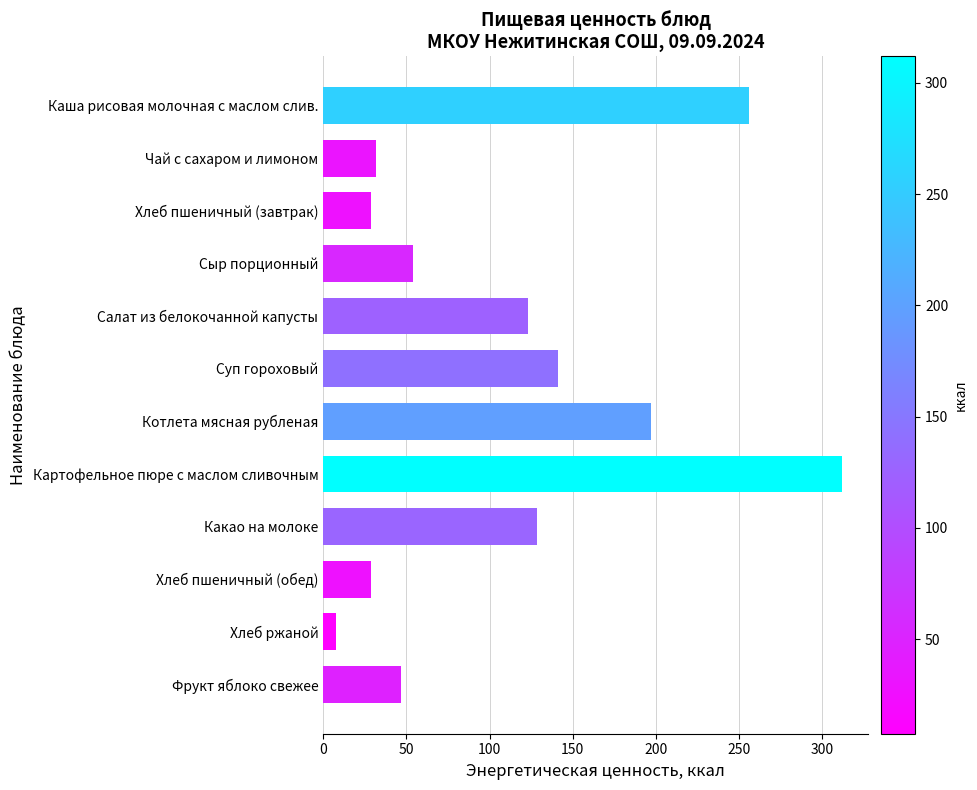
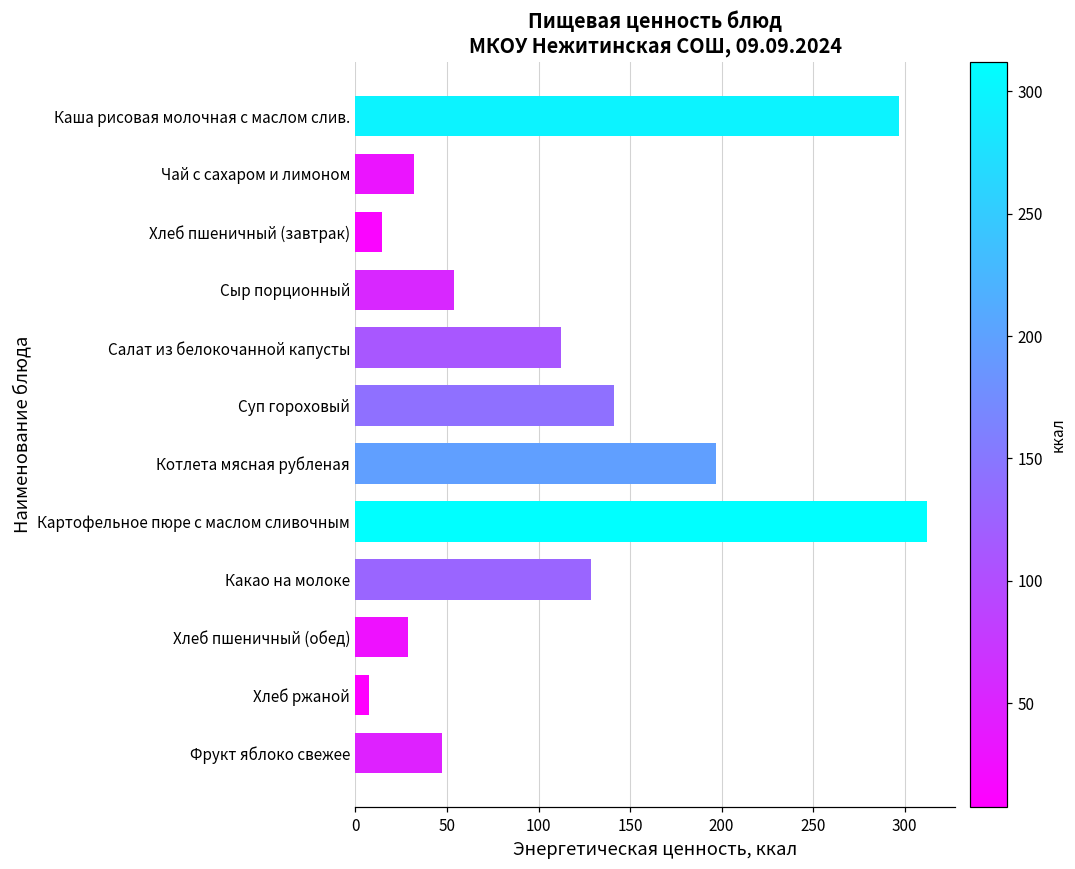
Каша рисовая молочная с маслом слив.: 256 -> 297
Хлеб пшеничный (завтрак): 29 -> 14
Салат из белокочанной капусты: 123 -> 112
